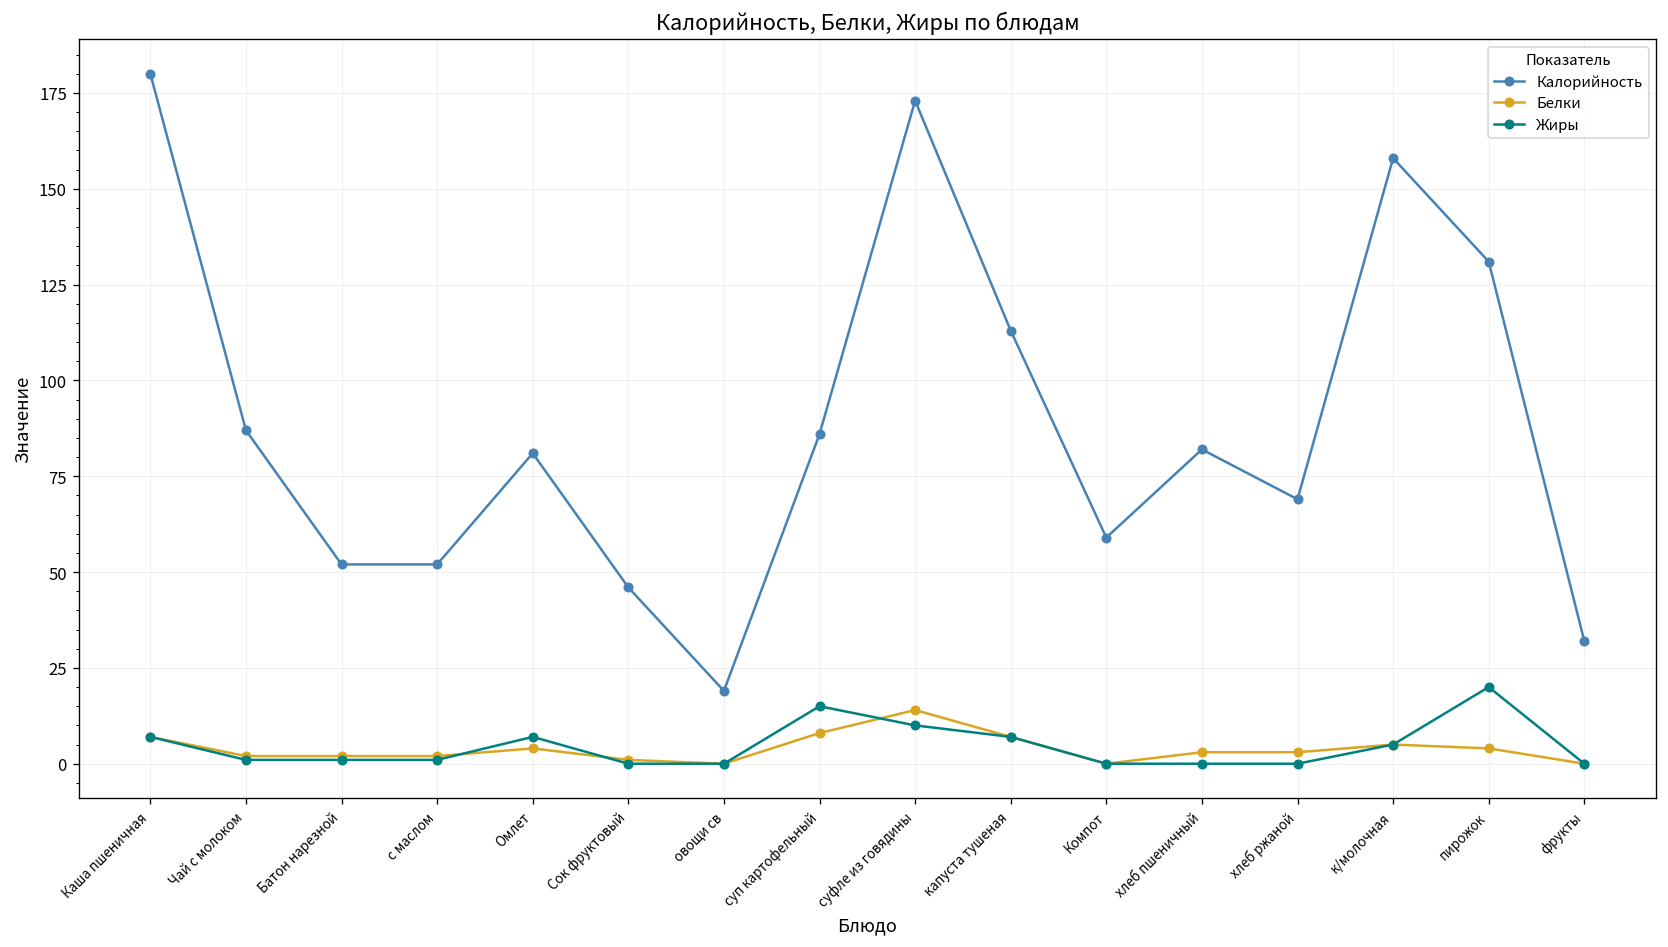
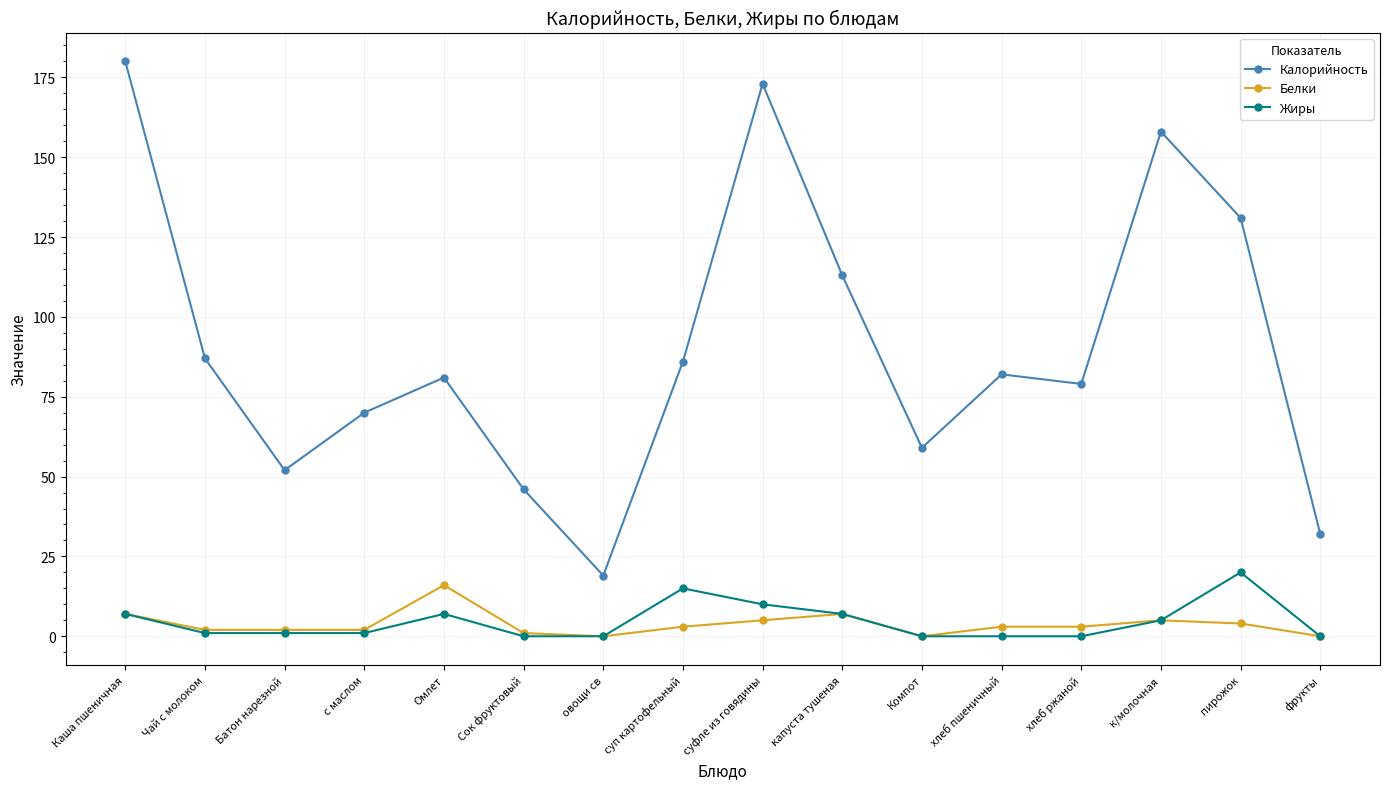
Калорийность, c маслом: 52 -> 70
Белки, Омлет: 4 -> 16
Белки, суп картофельный: 8 -> 3
Белки, суфле из говядины: 14 -> 5
Калорийность, хлеб ржаной: 69 -> 79
